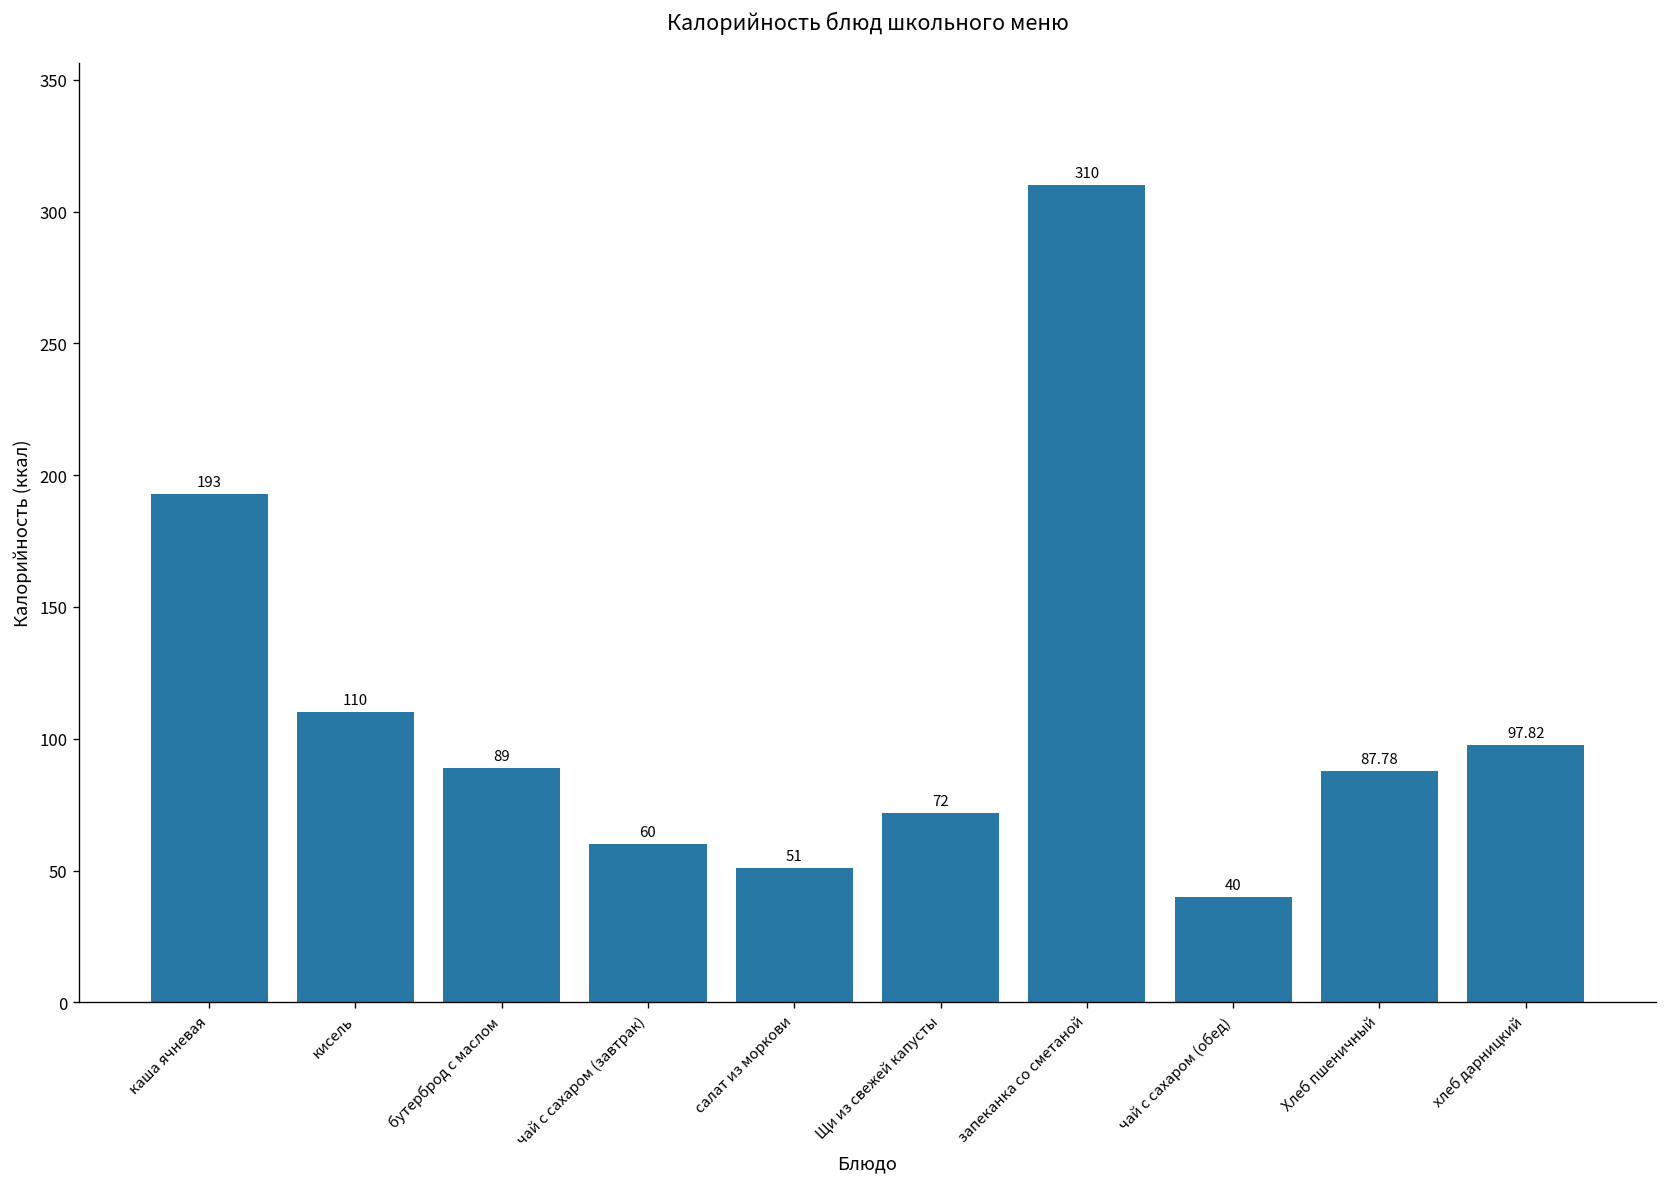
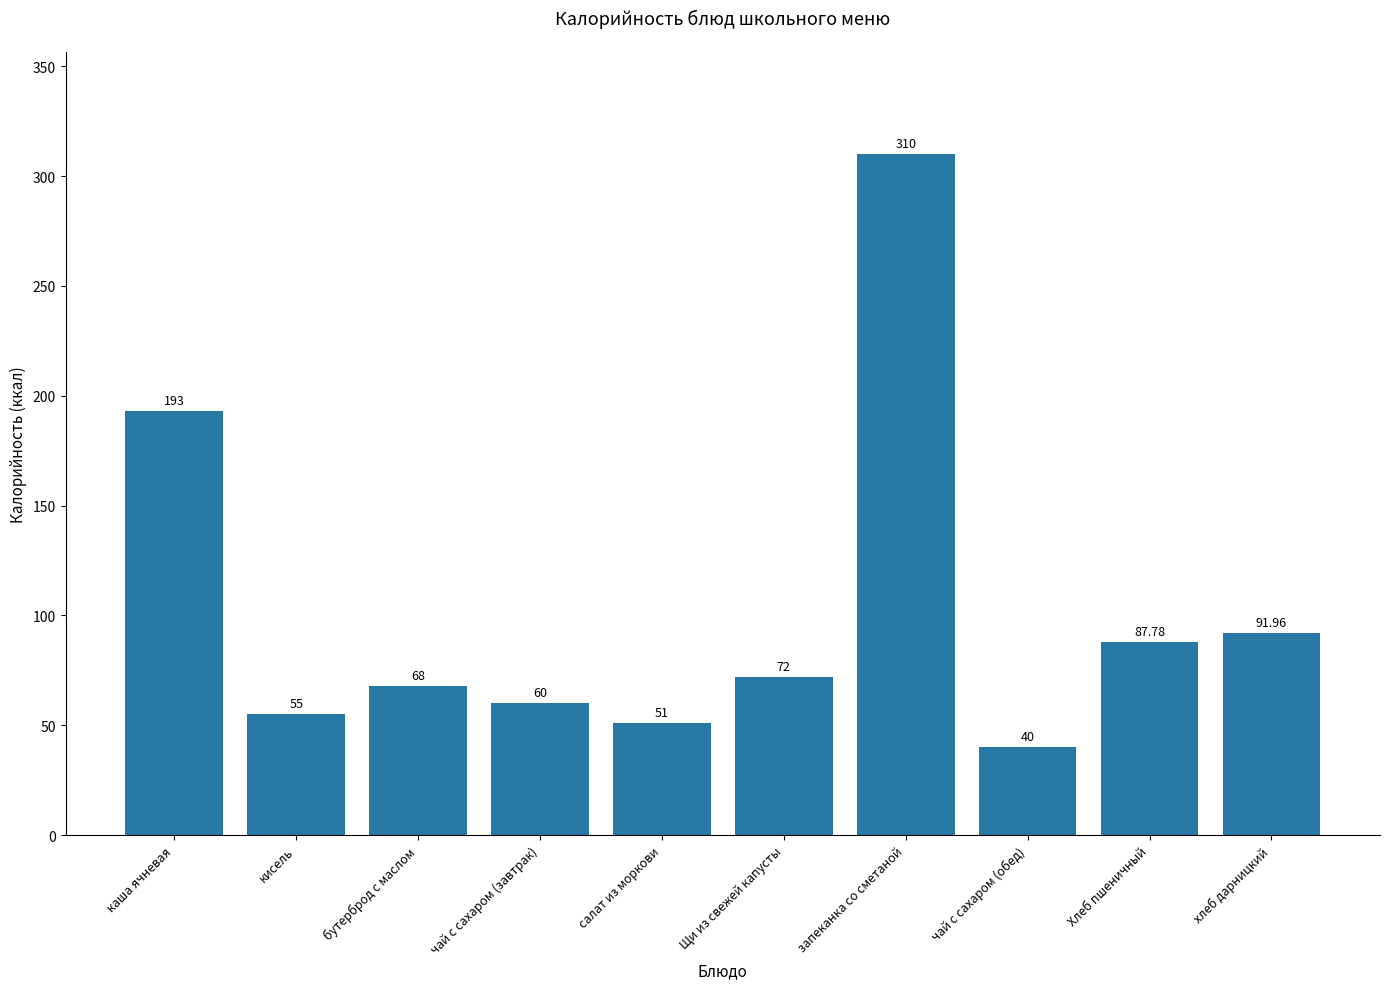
кисель: 110 -> 55
бутерброд с маслом: 89 -> 68
хлеб дарницкий: 97.82 -> 91.96
